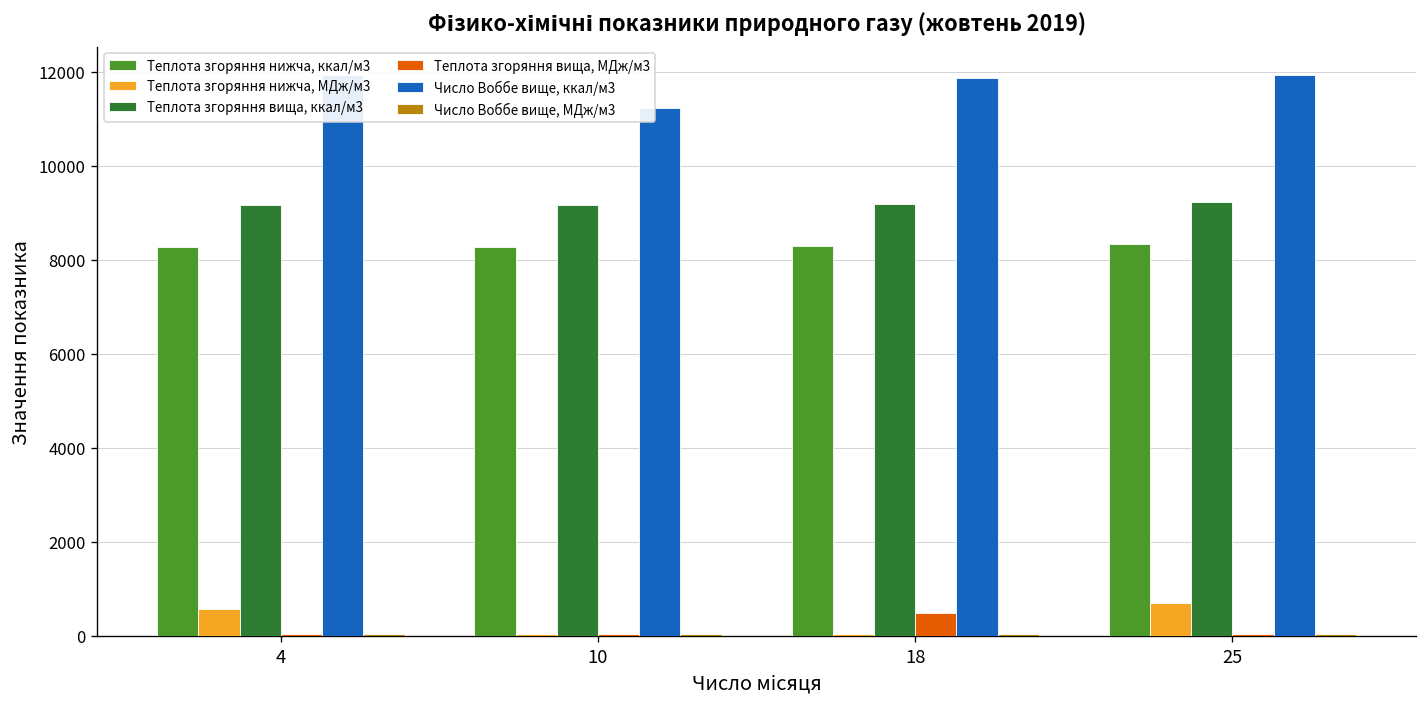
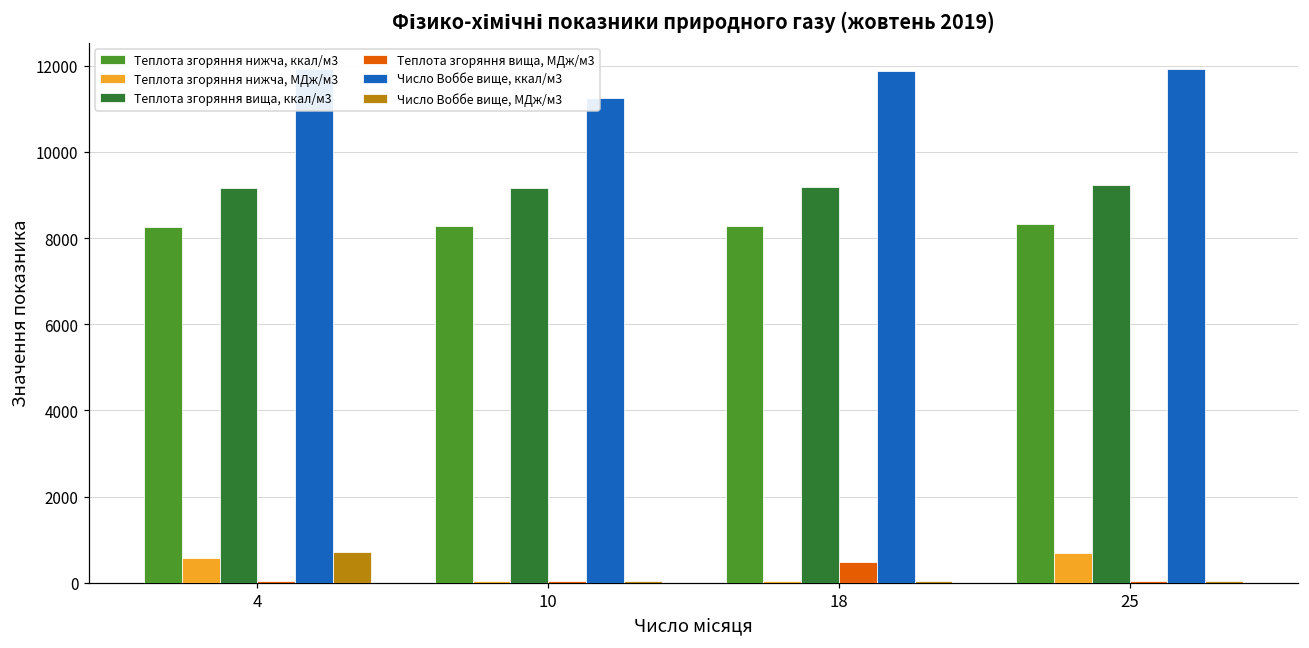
Число Воббе вище, МДж/м3, 4: 0 -> 700
